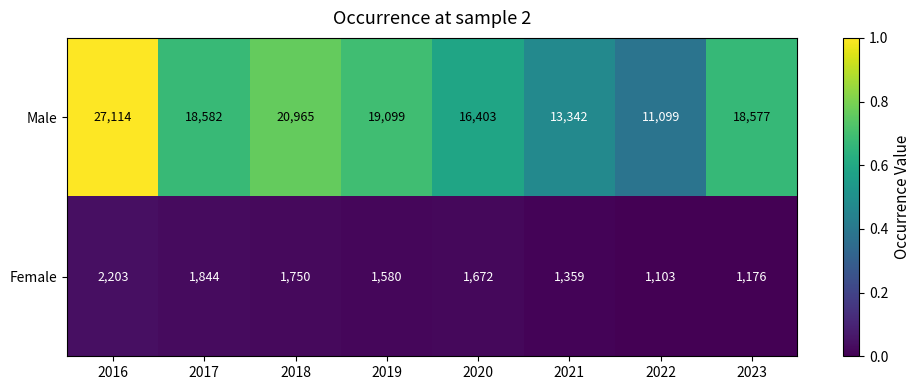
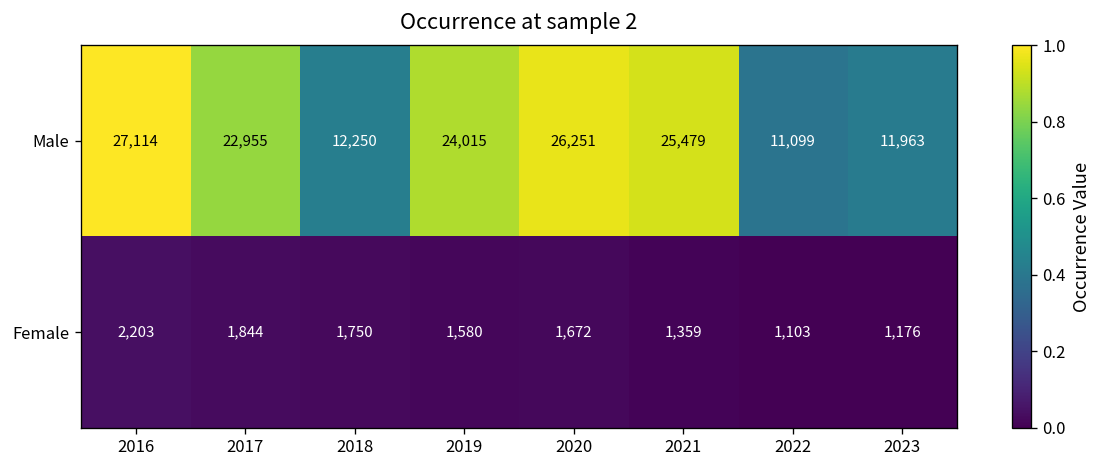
Male, 2017: 18,582 -> 22,955
Male, 2018: 20,965 -> 12,250
Male, 2019: 19,099 -> 24,015
Male, 2020: 16,403 -> 26,251
Male, 2021: 13,342 -> 25,479
Male, 2023: 18,577 -> 11,963
